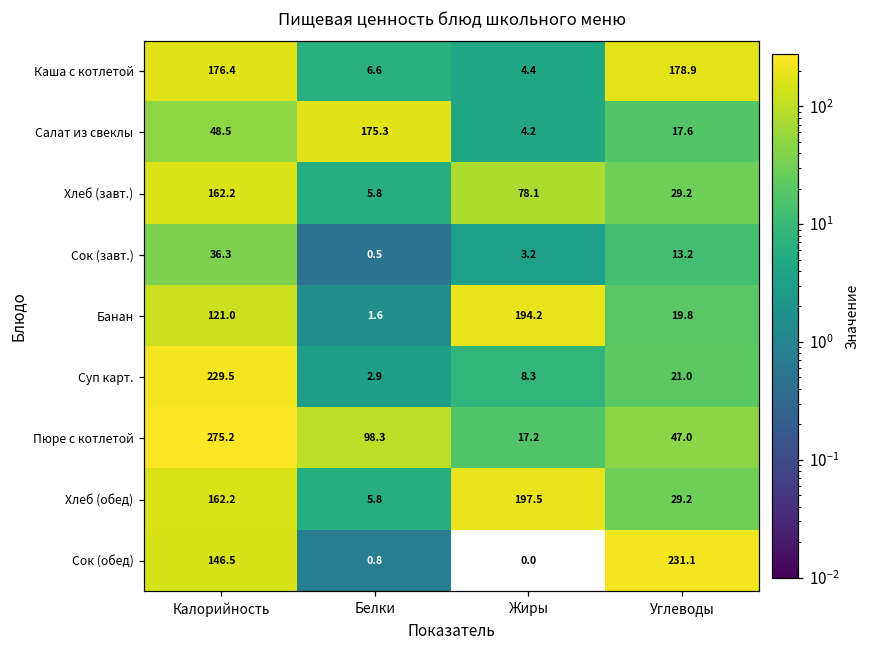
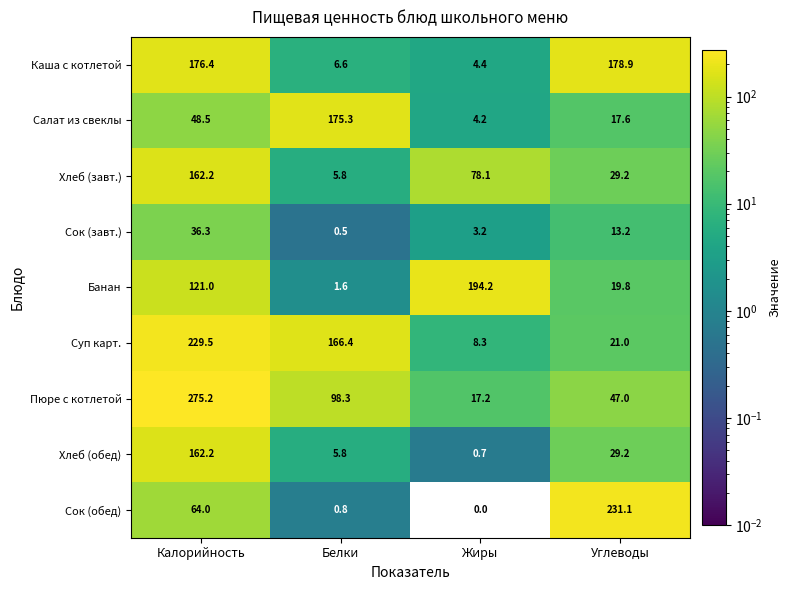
Суп карт., Белки: 2.9 -> 166.4
Хлеб (обед), Жиры: 197.5 -> 0.7
Сок (обед), Калорийность: 146.5 -> 64.0
